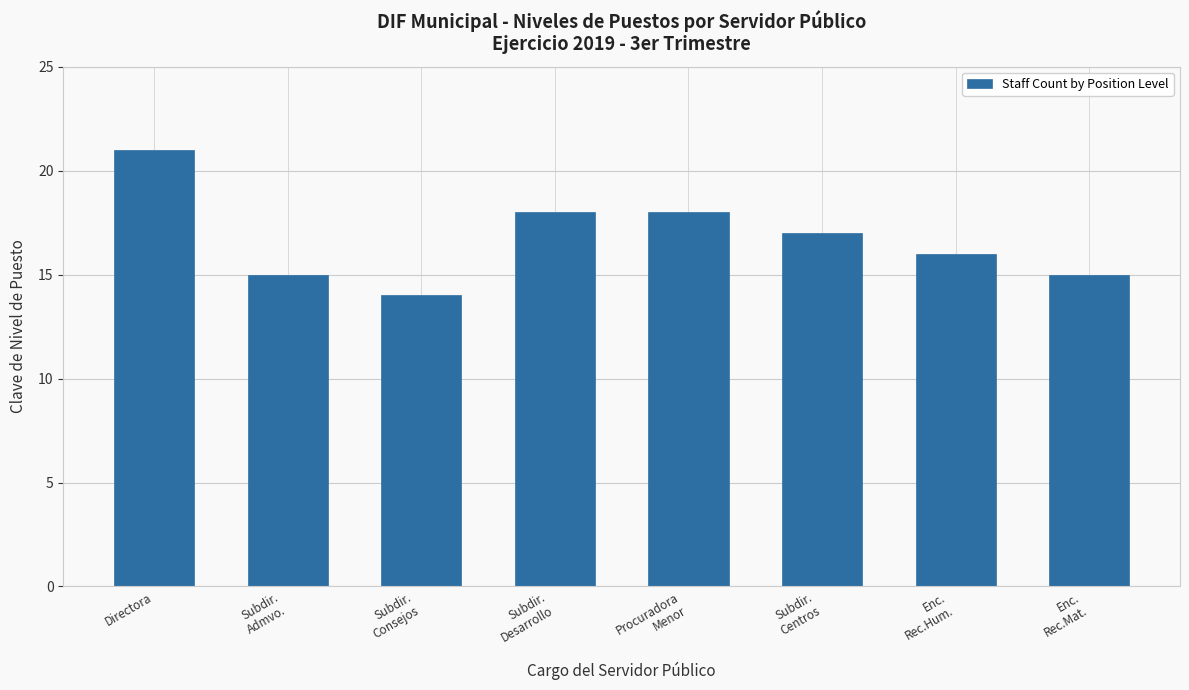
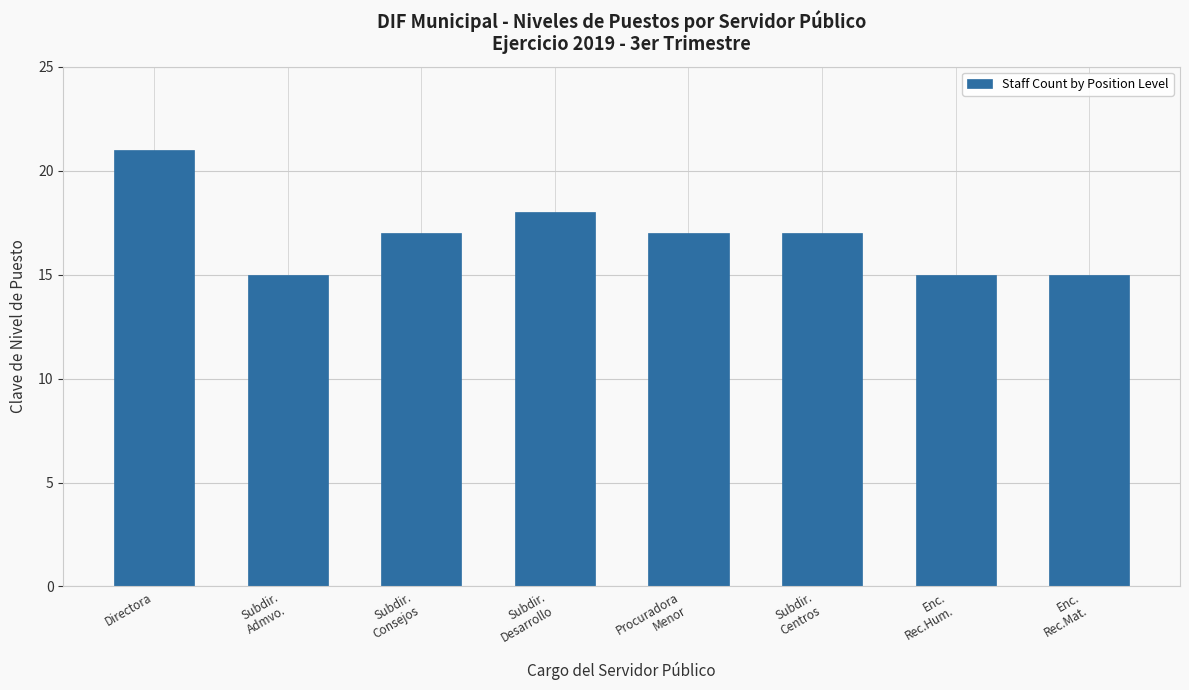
Subdir. Consejos: 14 -> 17
Procuradora Menor: 18 -> 17
Enc. Rec.Hum.: 16 -> 15
